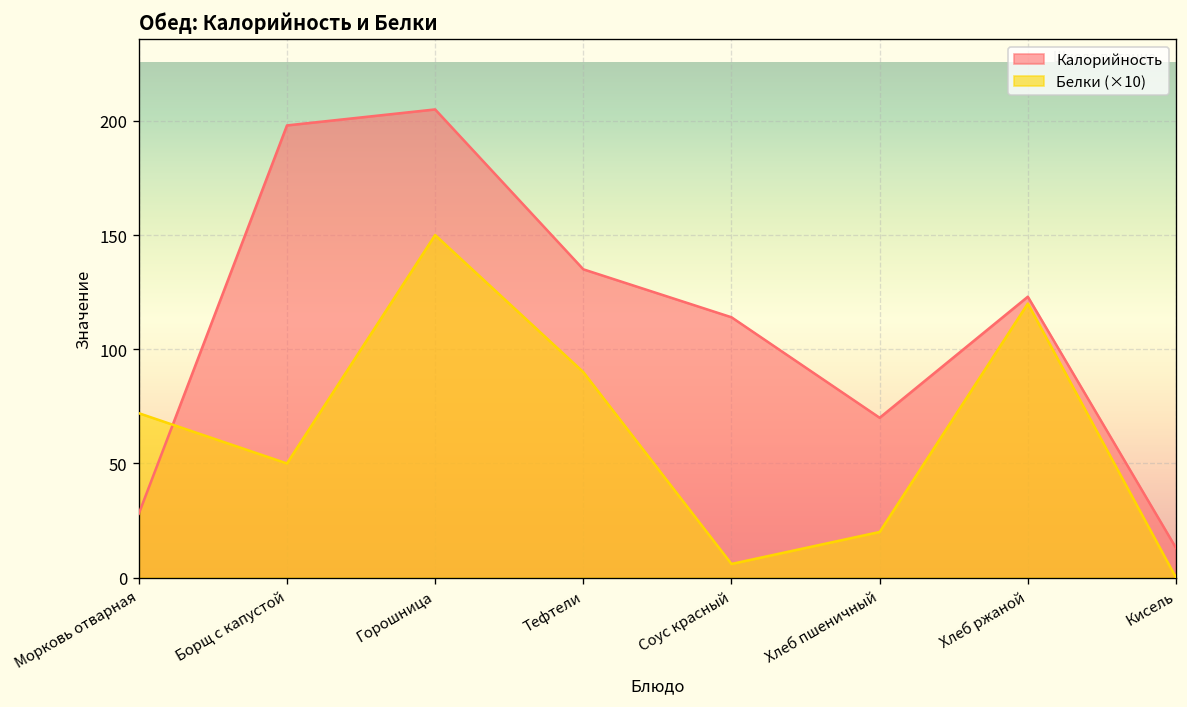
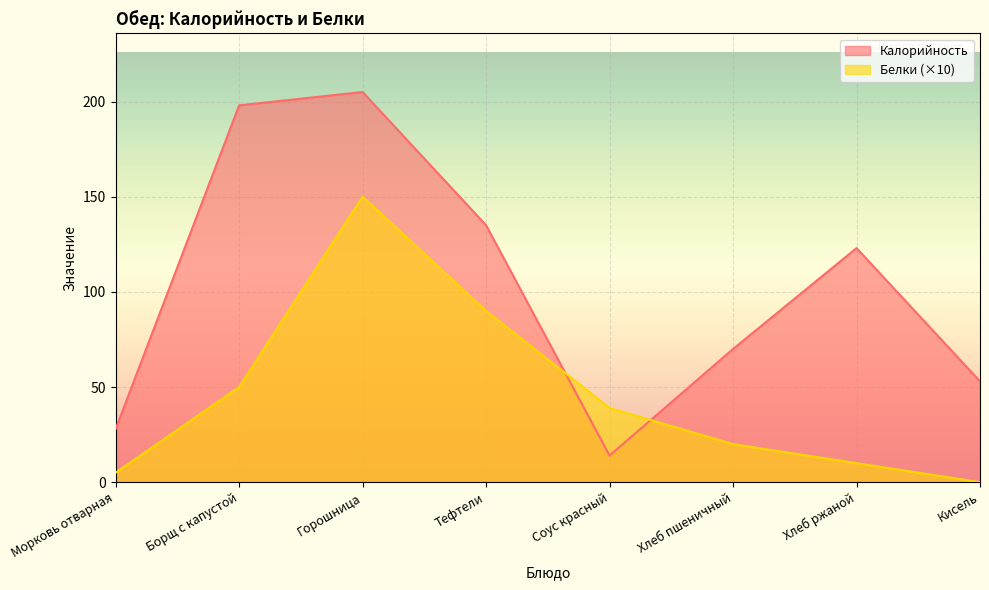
Белки (×10), Морковь отварная: 72 -> 5
Калорийность, Соус красный: 114 -> 14
Белки (×10), Соус красный: 6 -> 39
Белки (×10), Хлеб ржаной: 120 -> 10
Калорийность, Кисель: 13 -> 53
